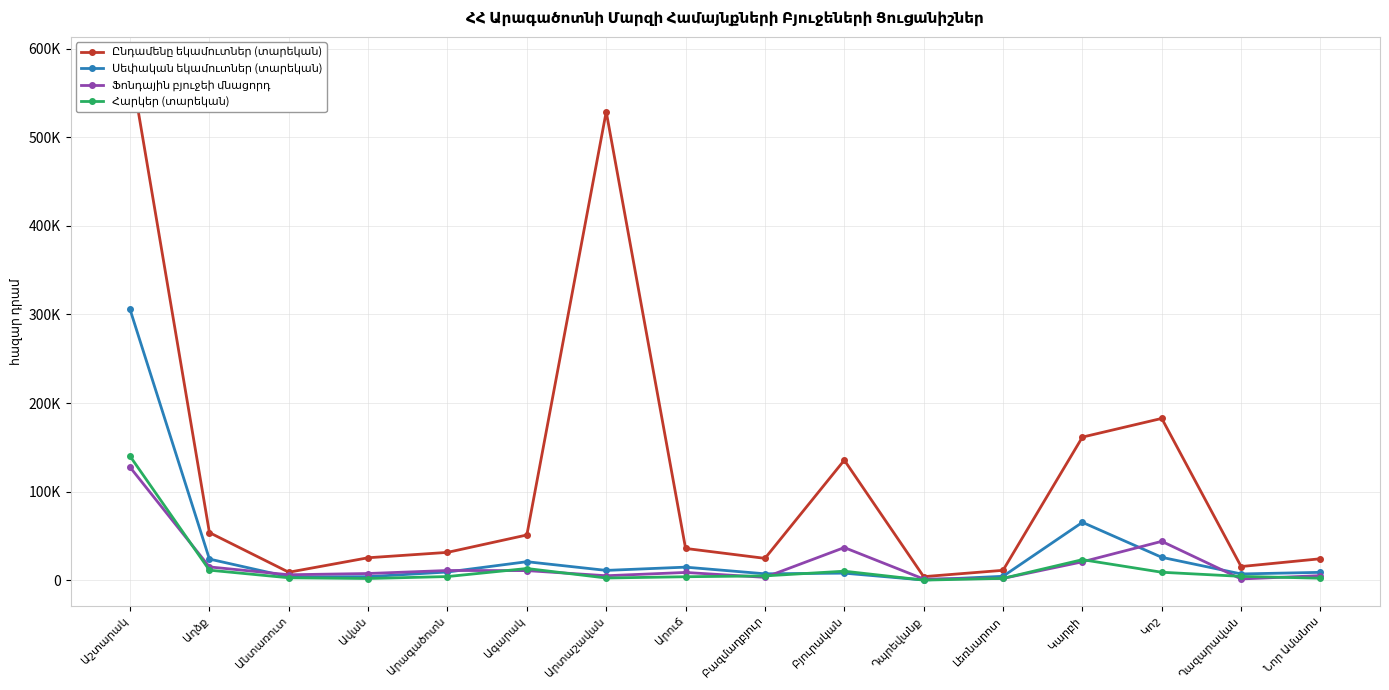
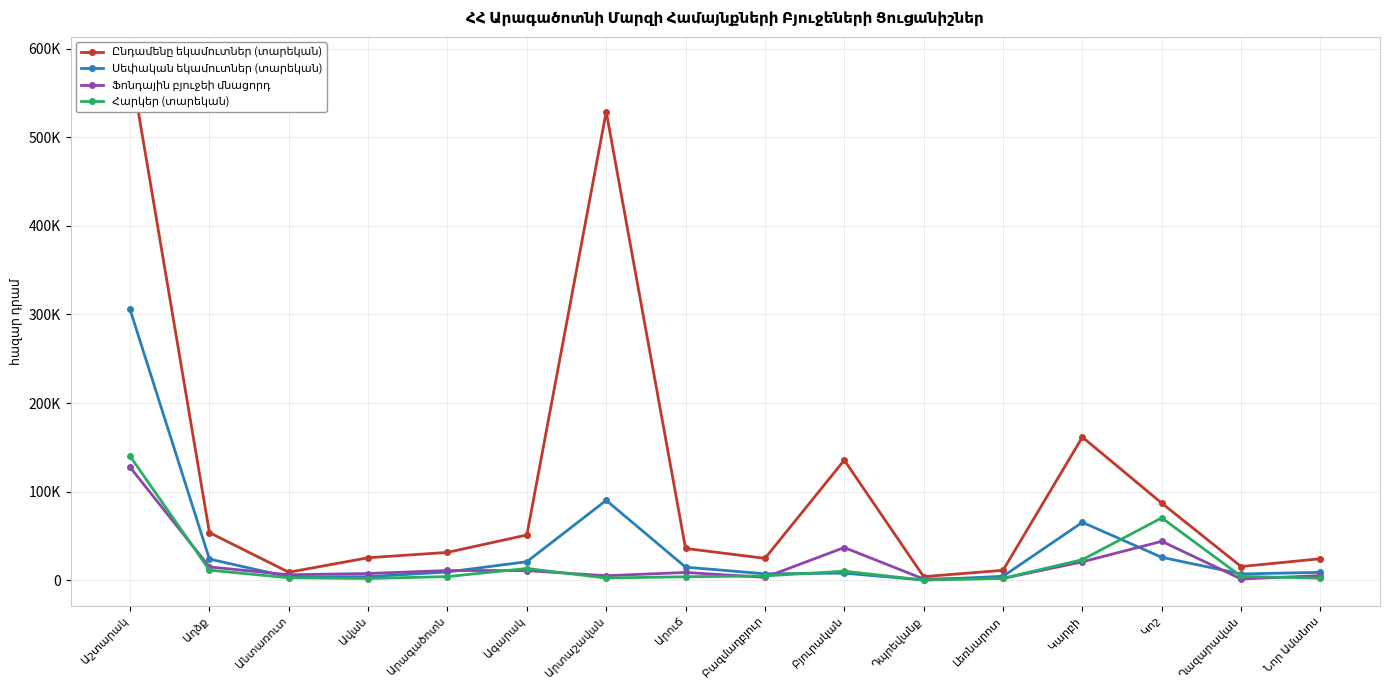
Սեփական եկամուտներ (տարեկան), Արտաշավան: 10000 -> 90000
Ընդամենը եկամուտներ (տարեկան), Կոշ: 180000 -> 90000
Հարկեր (տարեկան), Կոշ: 10000 -> 70000
